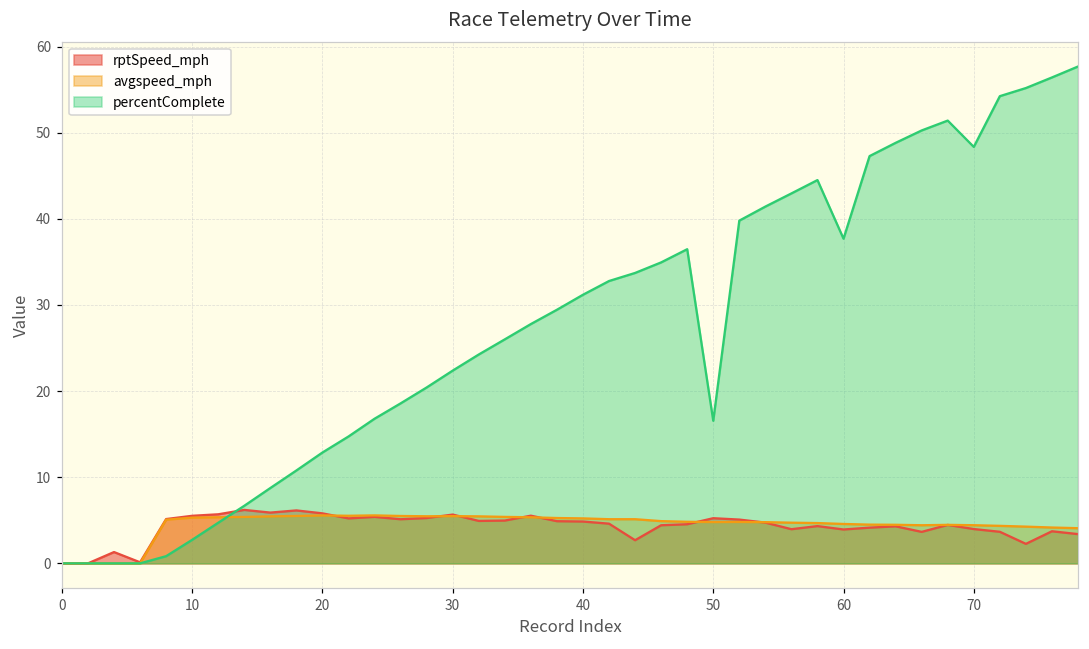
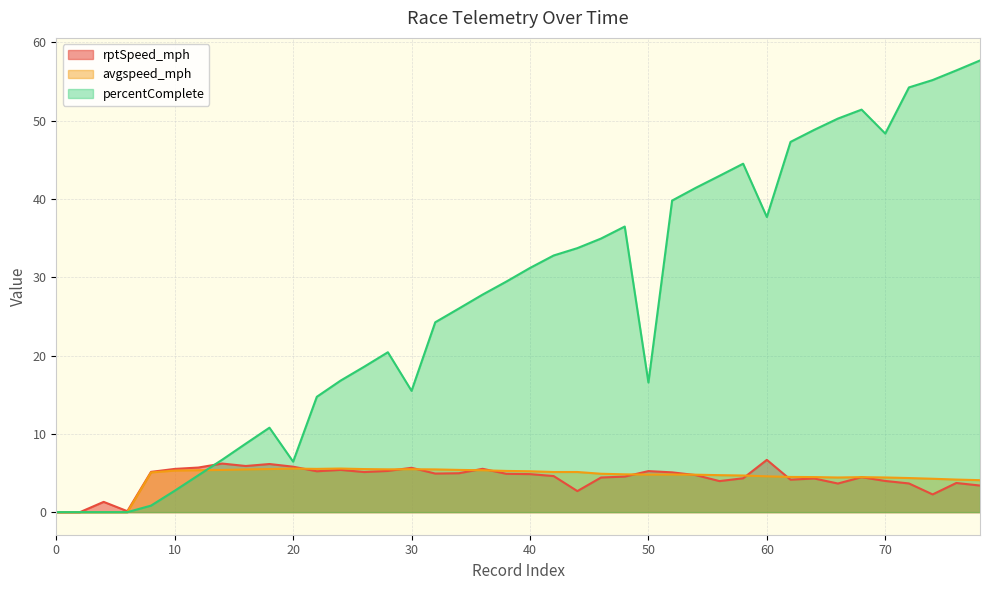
percentComplete, 20: 13 -> 6
percentComplete, 30: 22 -> 15
rptSpeed_mph, 60: 4 -> 7
